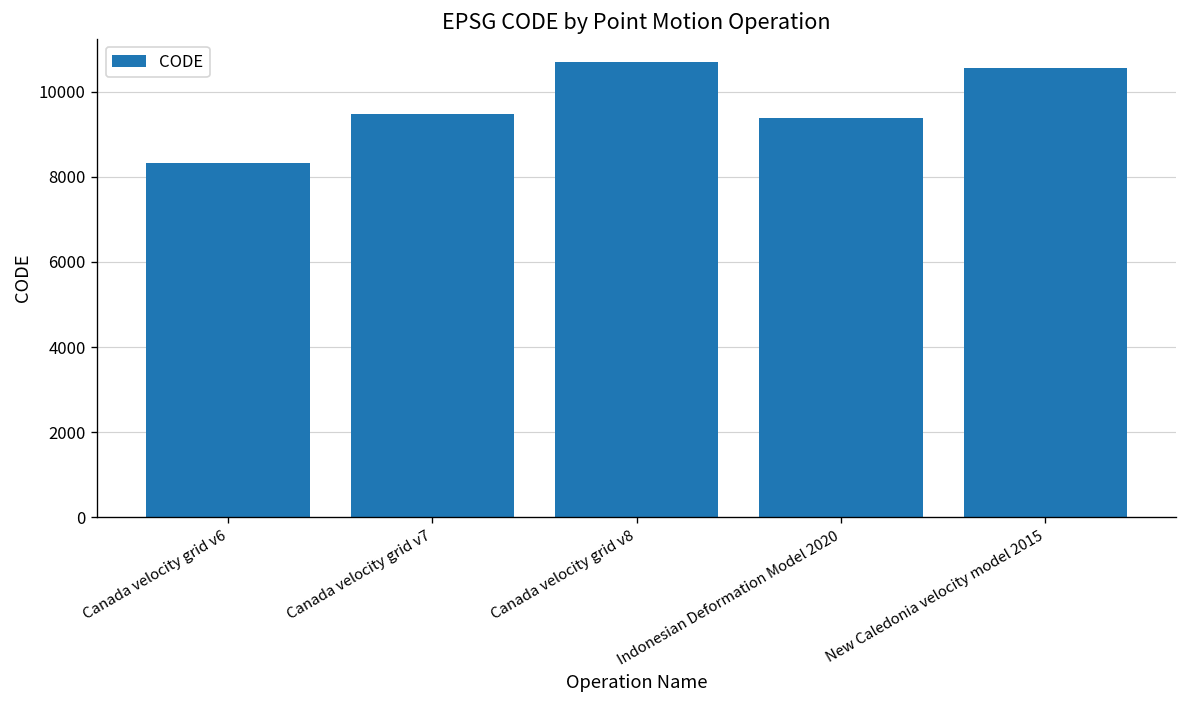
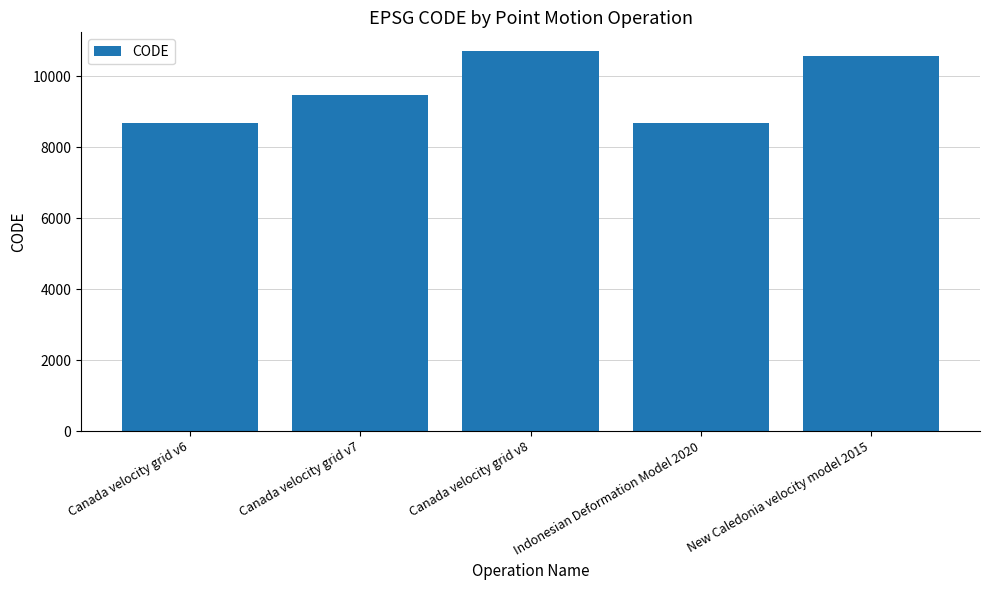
Canada velocity grid v6: 8300 -> 8700
Indonesian Deformation Model 2020: 9400 -> 8700
